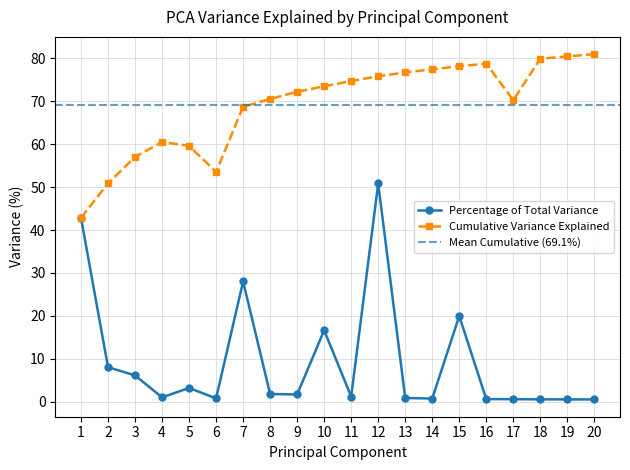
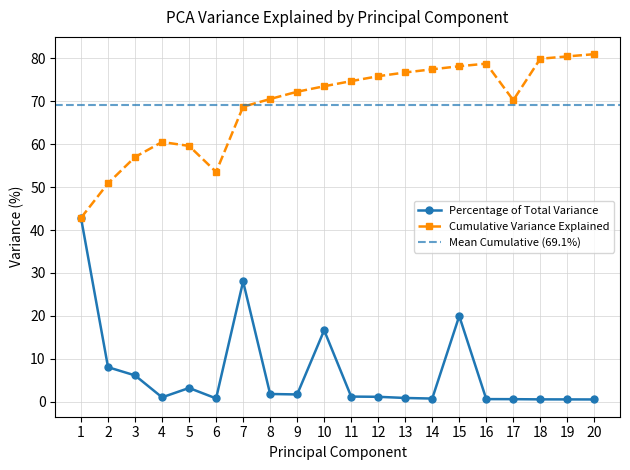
Percentage of Total Variance, 12: 51 -> 1
